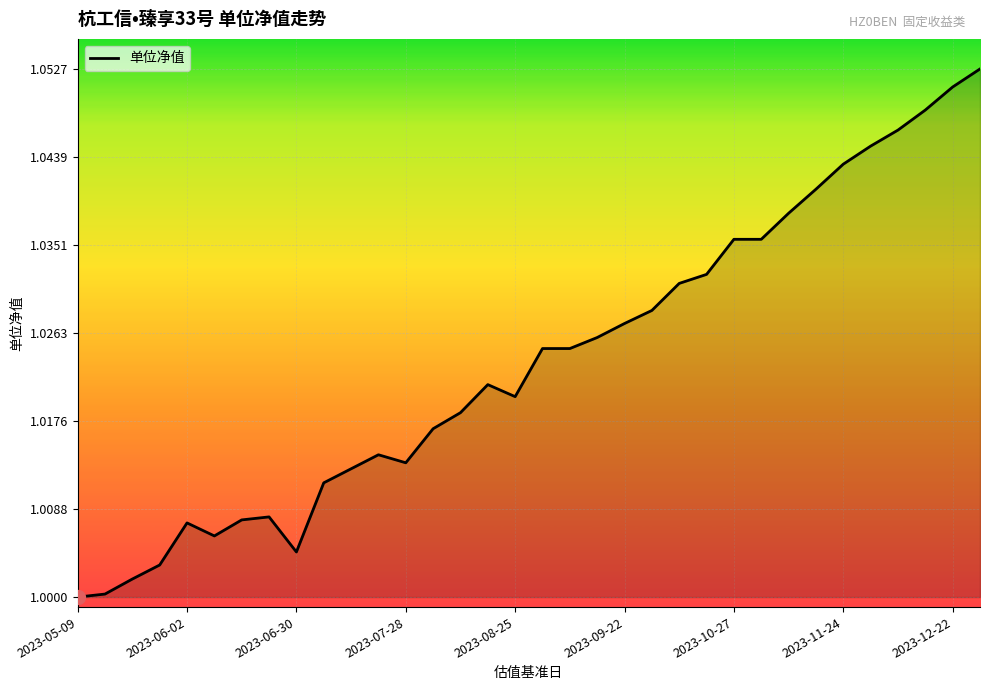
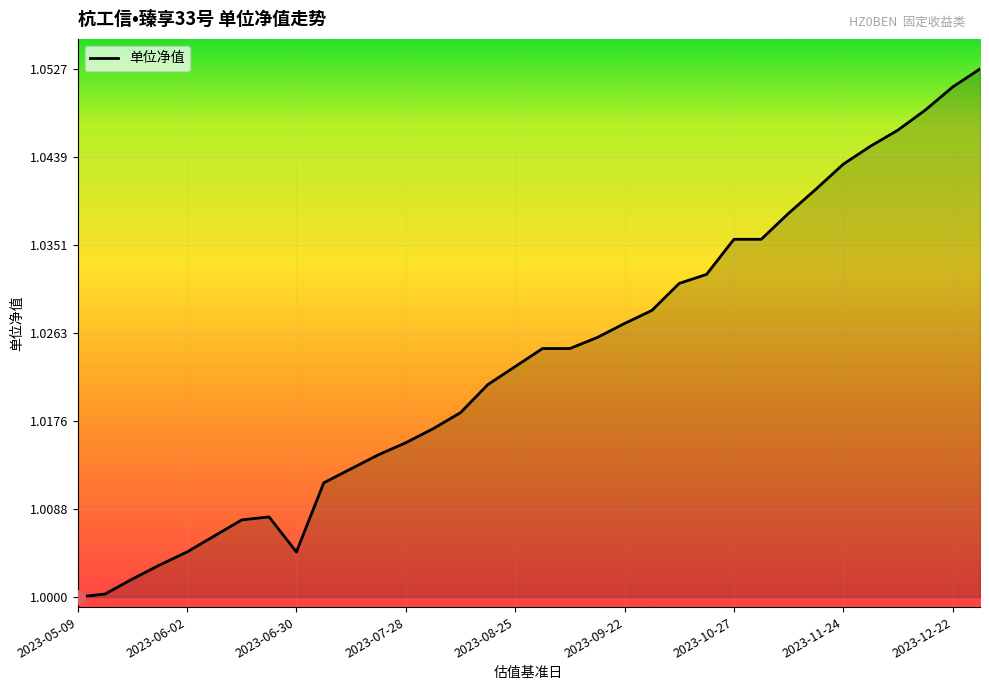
单位净值, 2023-06-02: 1.0074 -> 1.0045
单位净值, 2023-07-28: 1.0134 -> 1.0154
单位净值, 2023-08-25: 1.020 -> 1.023
